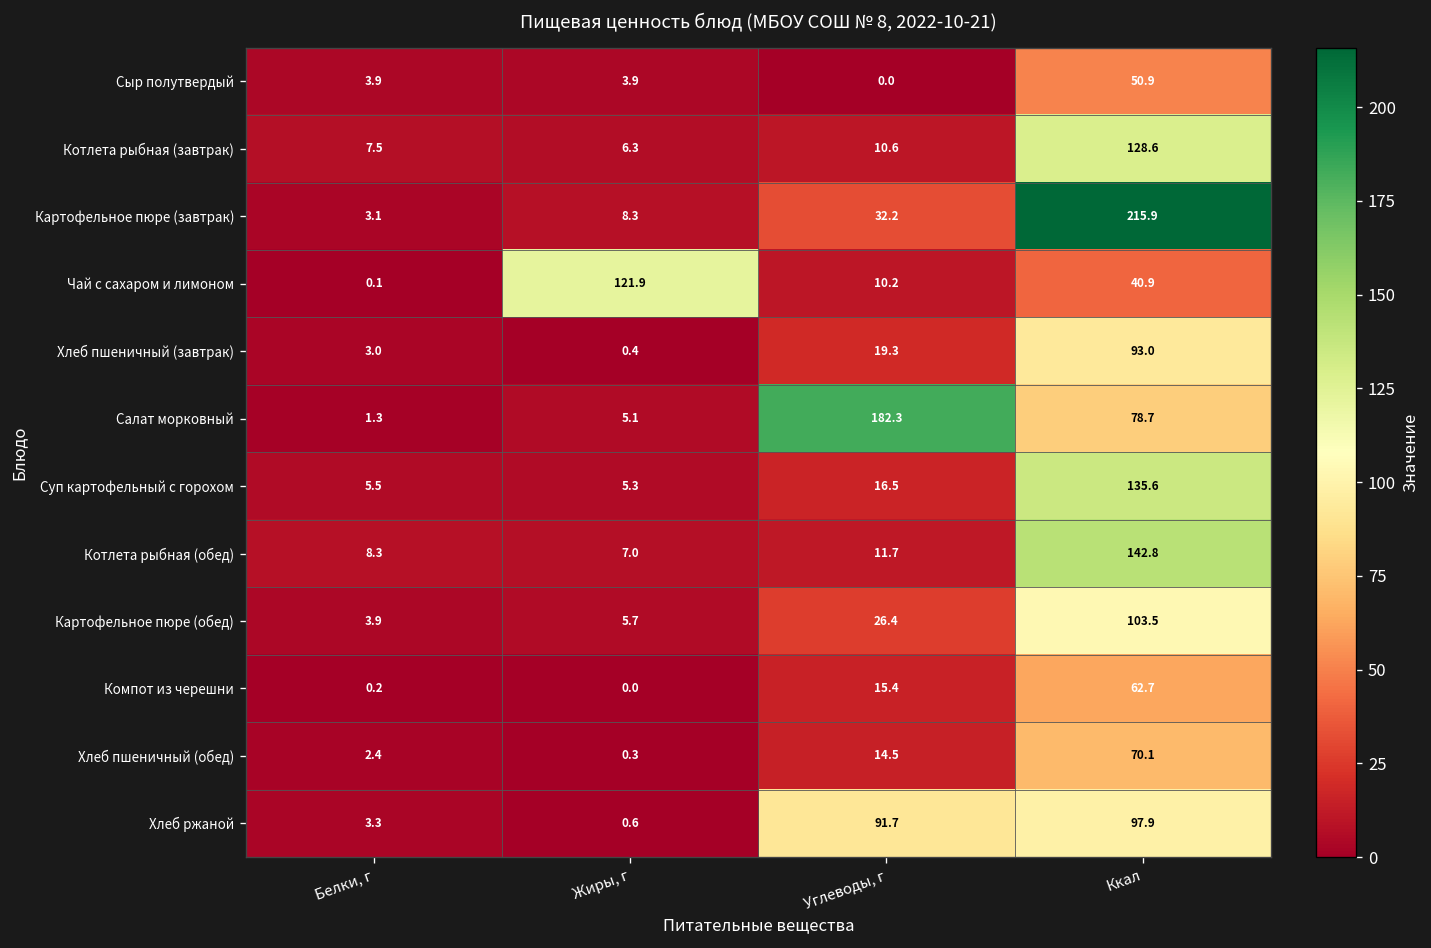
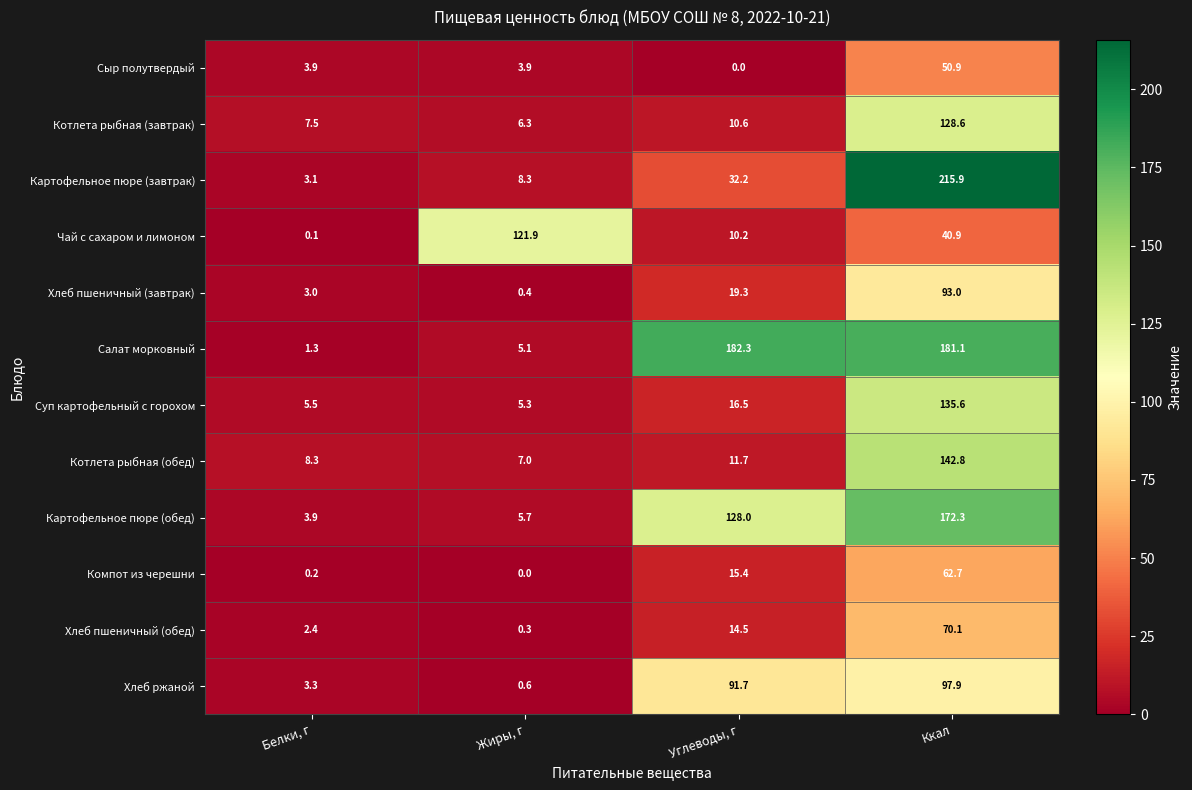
Салат морковный, Ккал: 78.7 -> 181.1
Картофельное пюре (обед), Углеводы, г: 26.4 -> 128.0
Картофельное пюре (обед), Ккал: 103.5 -> 172.3
